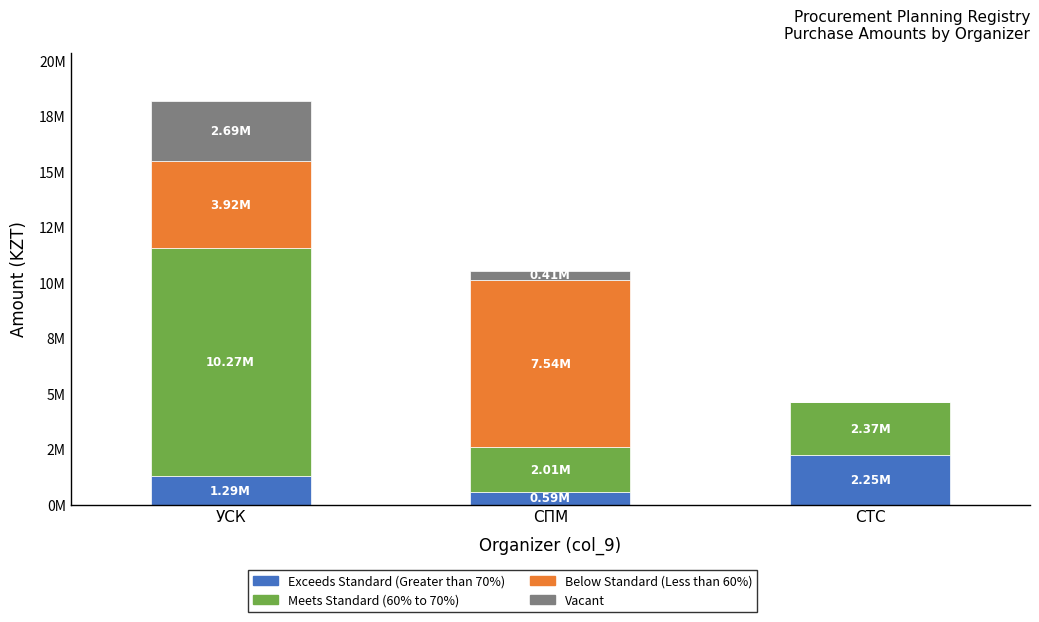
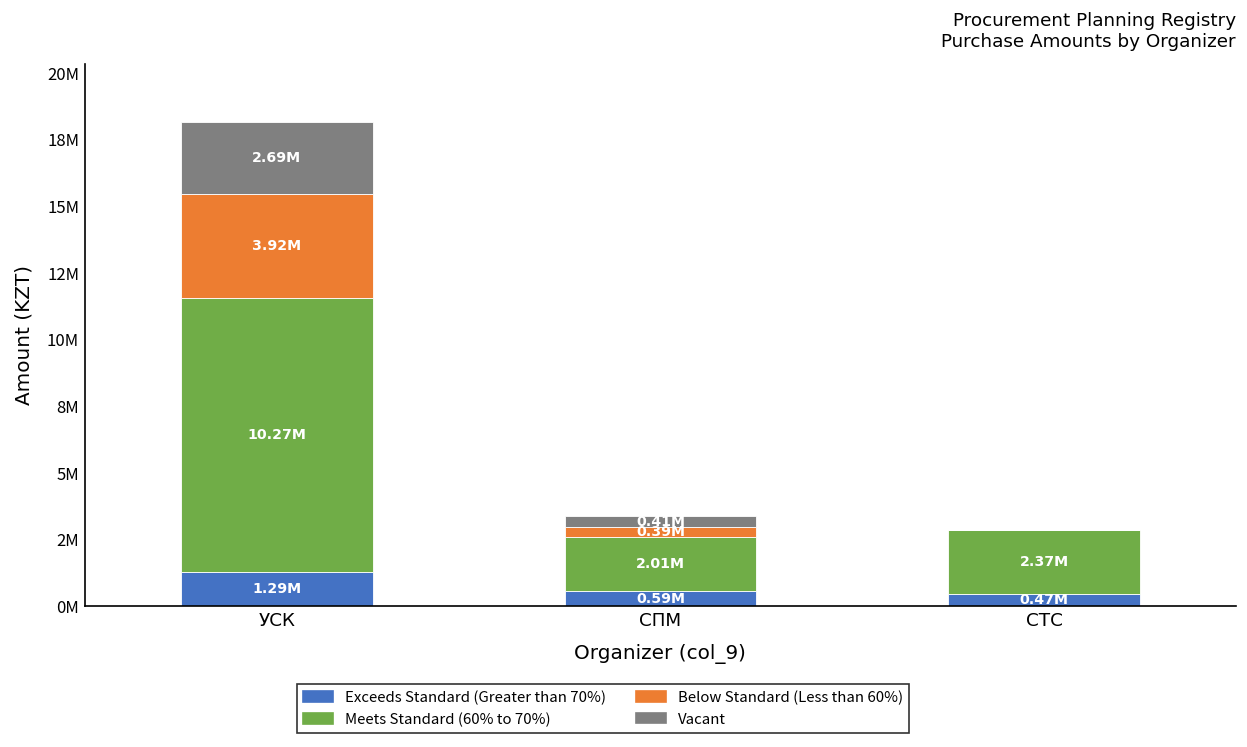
Below Standard (Less than 60%), СПМ: 7.54M -> 0.39M
Exceeds Standard (Greater than 70%), СТС: 2.25M -> 0.47M
